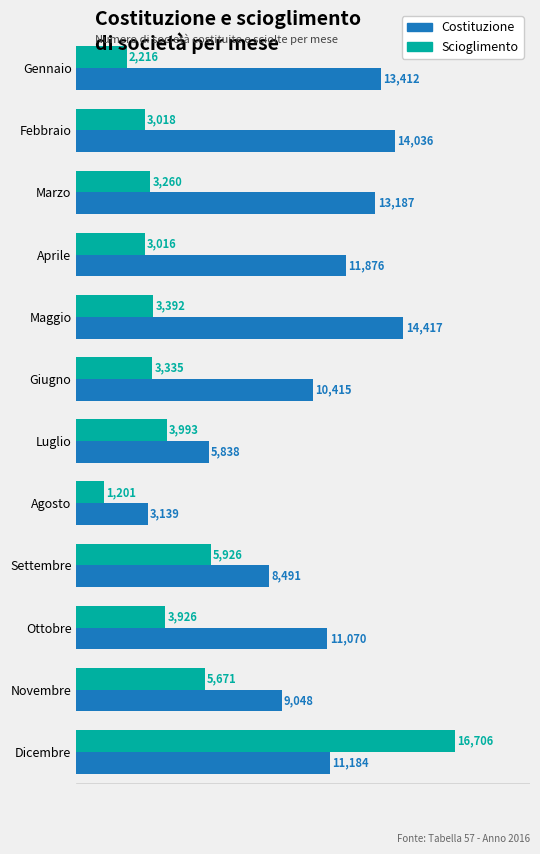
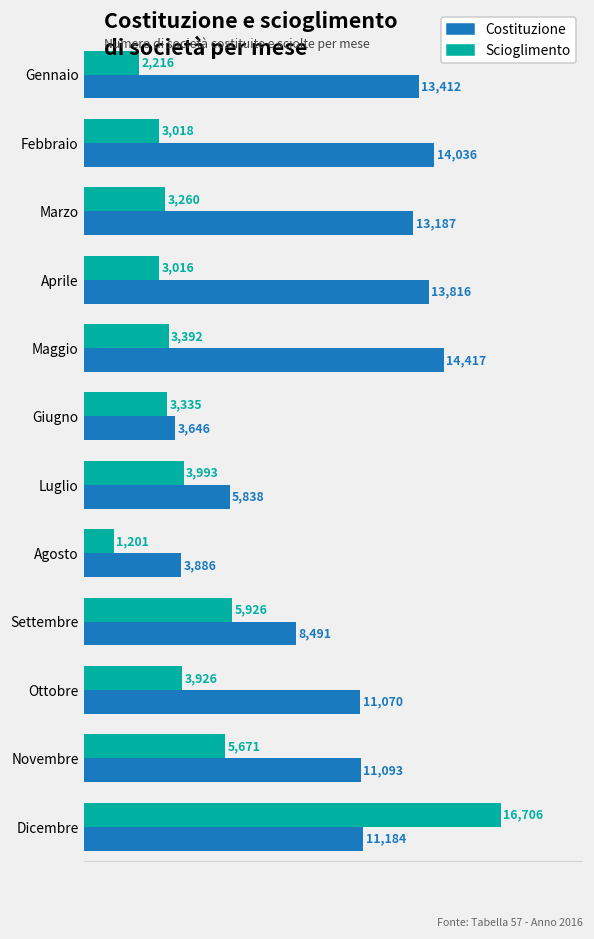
Costituzione, Aprile: 11,876 -> 13,816
Costituzione, Giugno: 10,415 -> 3,646
Costituzione, Agosto: 3,139 -> 3,886
Costituzione, Novembre: 9,048 -> 11,093
